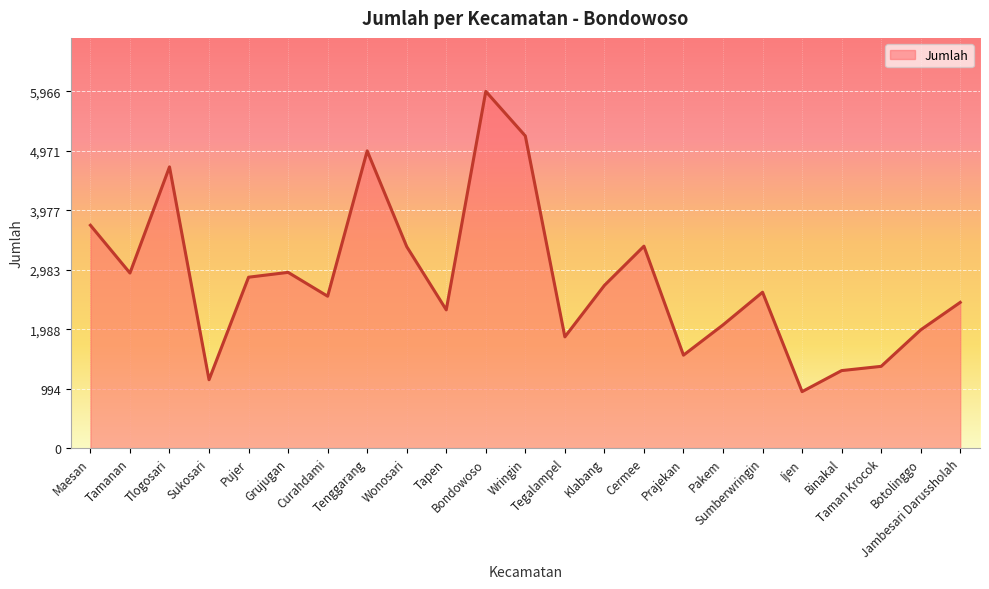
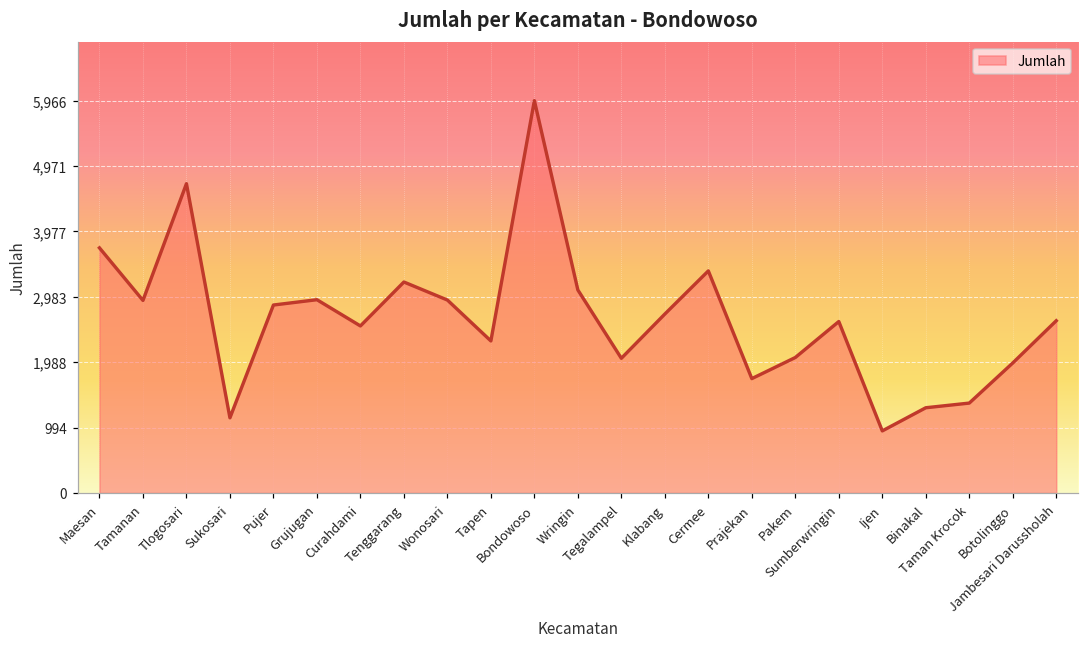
Tenggarang: 5,000 -> 3,200
Wonosari: 3,400 -> 2,900
Wringin: 5,200 -> 3,100
Tegalampel: 1,900 -> 2,000
Prajekan: 1,600 -> 1,700
Jambesari Darussholah: 2,400 -> 2,600
